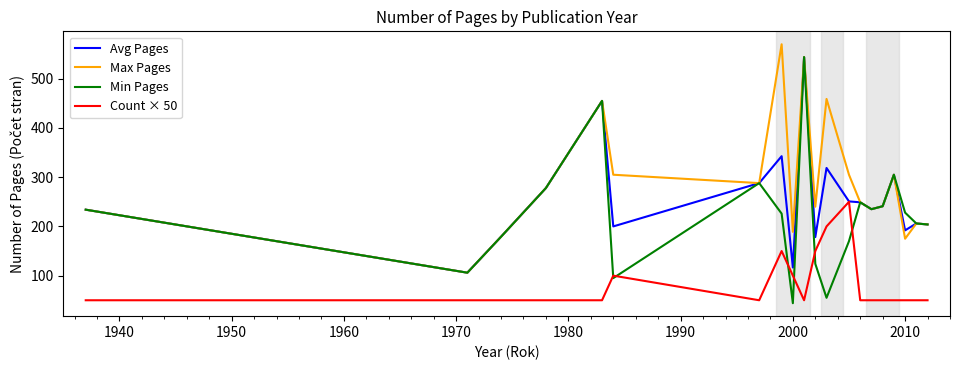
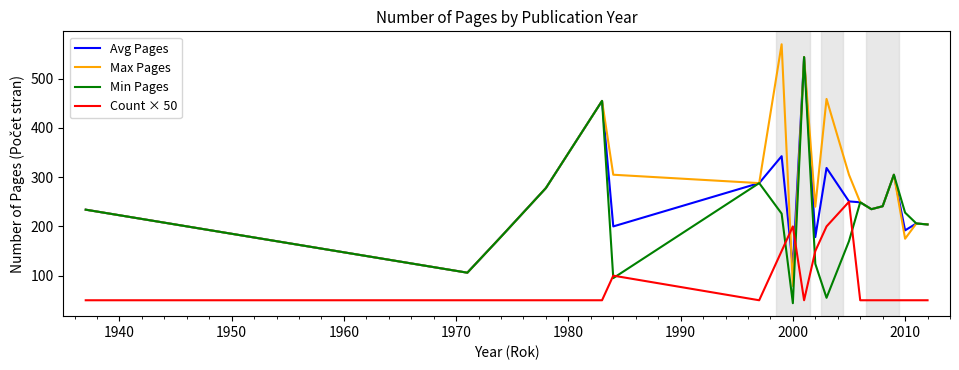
Max Pages, 2000: 190 -> 80
Count × 50, 2000: 100 -> 200
